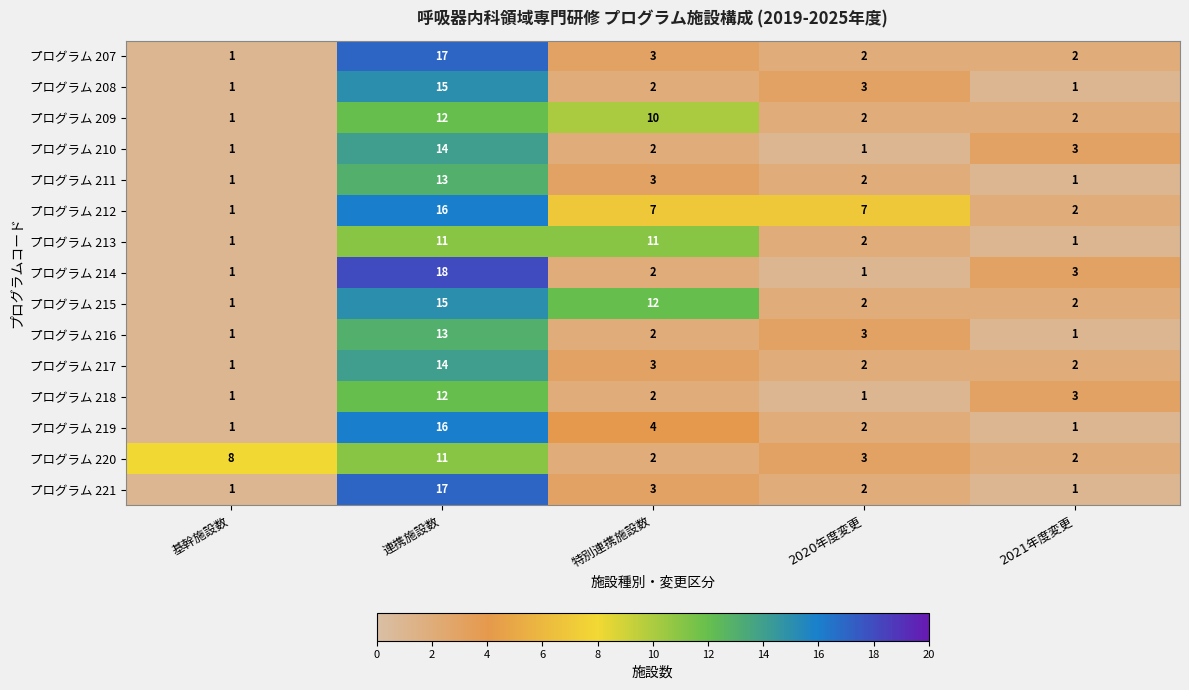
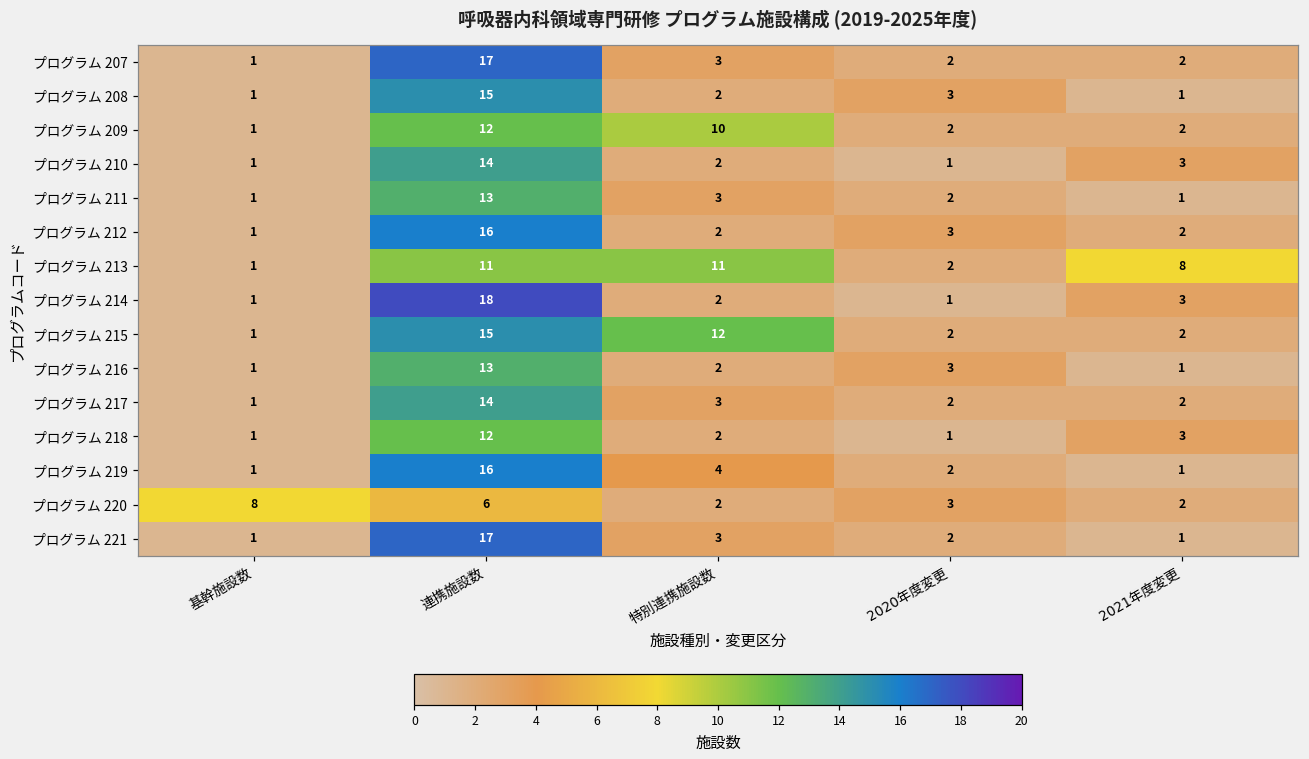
プログラム 212, 特別連携施設数: 7 -> 2
プログラム 212, 2020年度変更: 7 -> 3
プログラム 213, 2021年度変更: 1 -> 8
プログラム 220, 連携施設数: 11 -> 6
